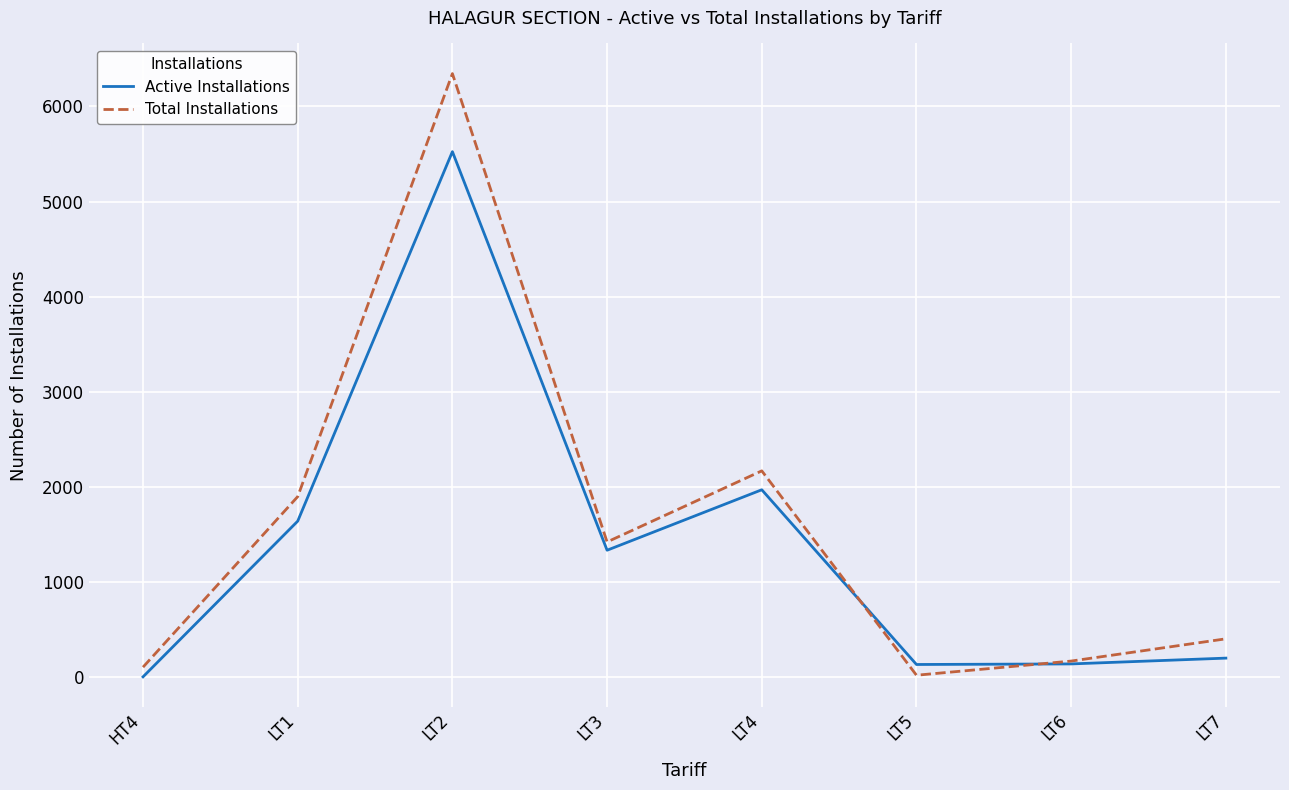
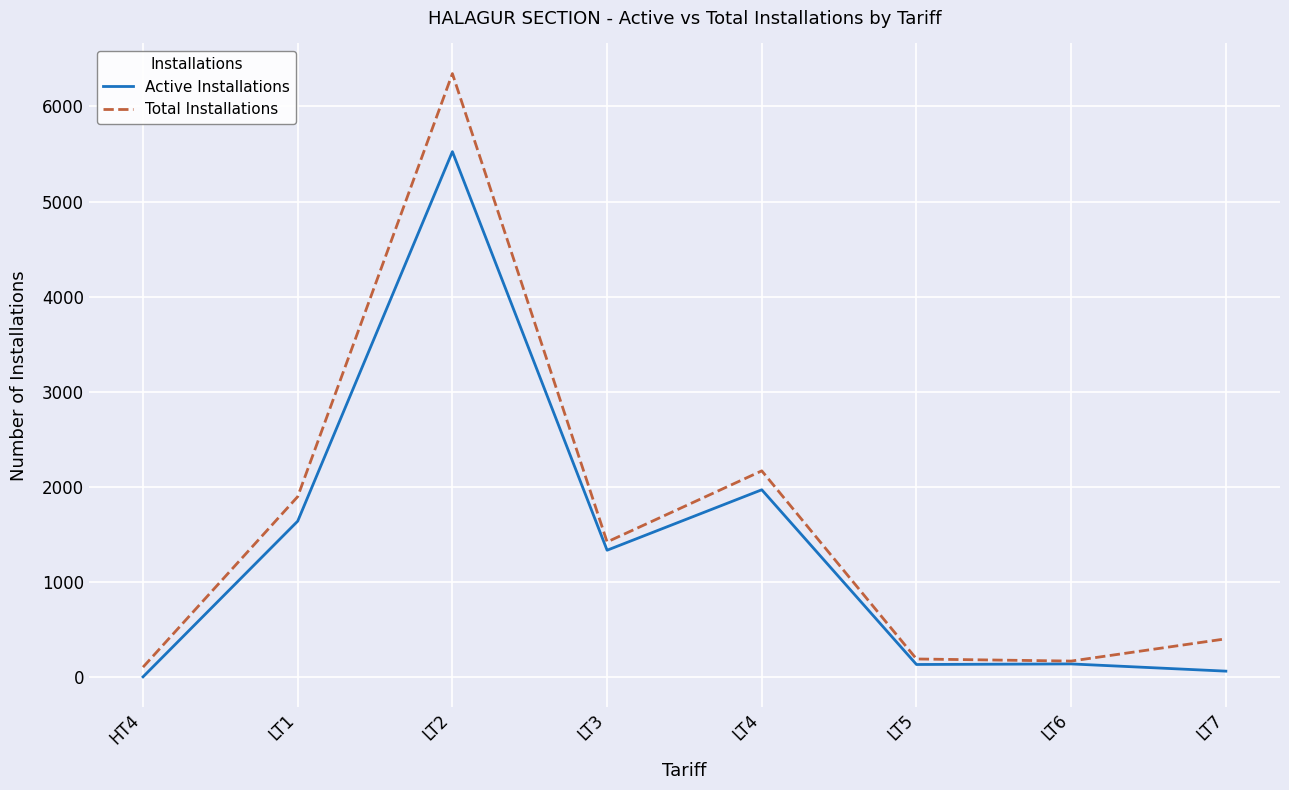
Total Installations, LT5: 0 -> 200
Active Installations, LT7: 200 -> 100
